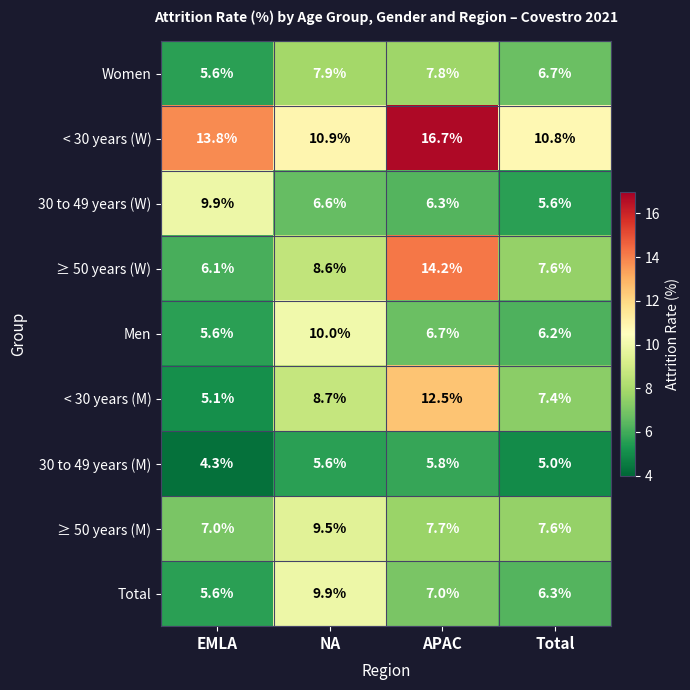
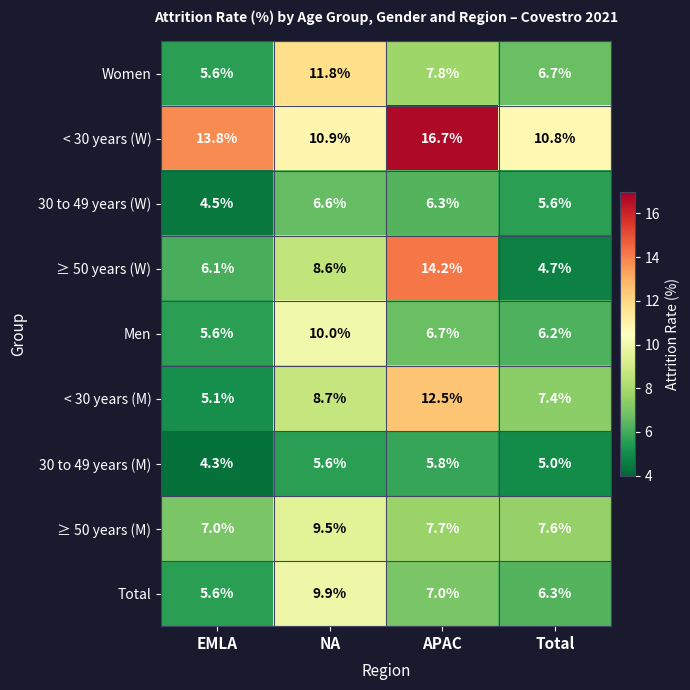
Women, NA: 7.9% -> 11.8%
30 to 49 years (W), EMLA: 9.9% -> 4.5%
≥ 50 years (W), Total: 7.6% -> 4.7%
